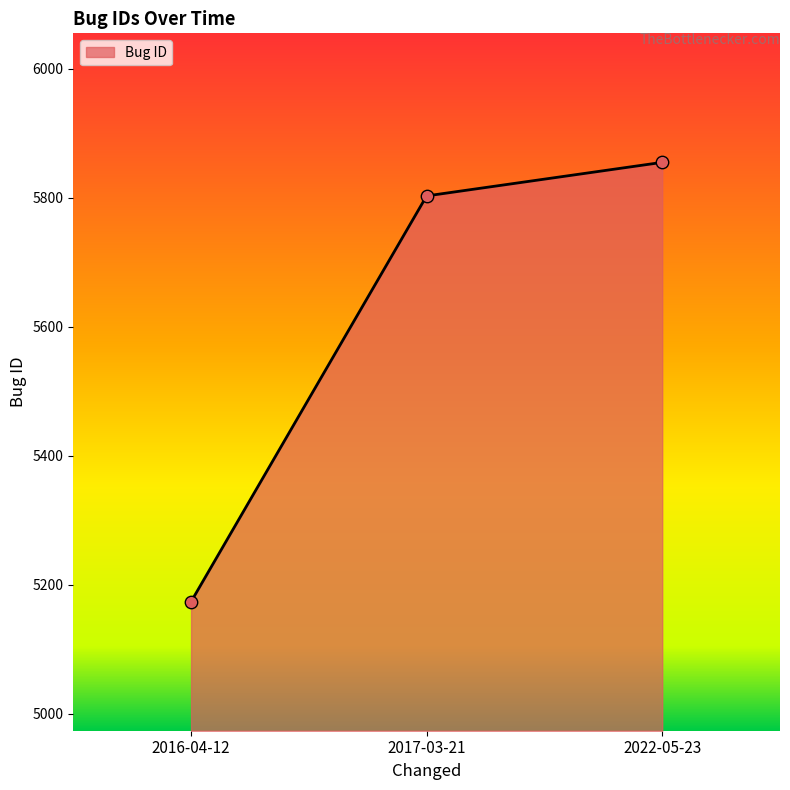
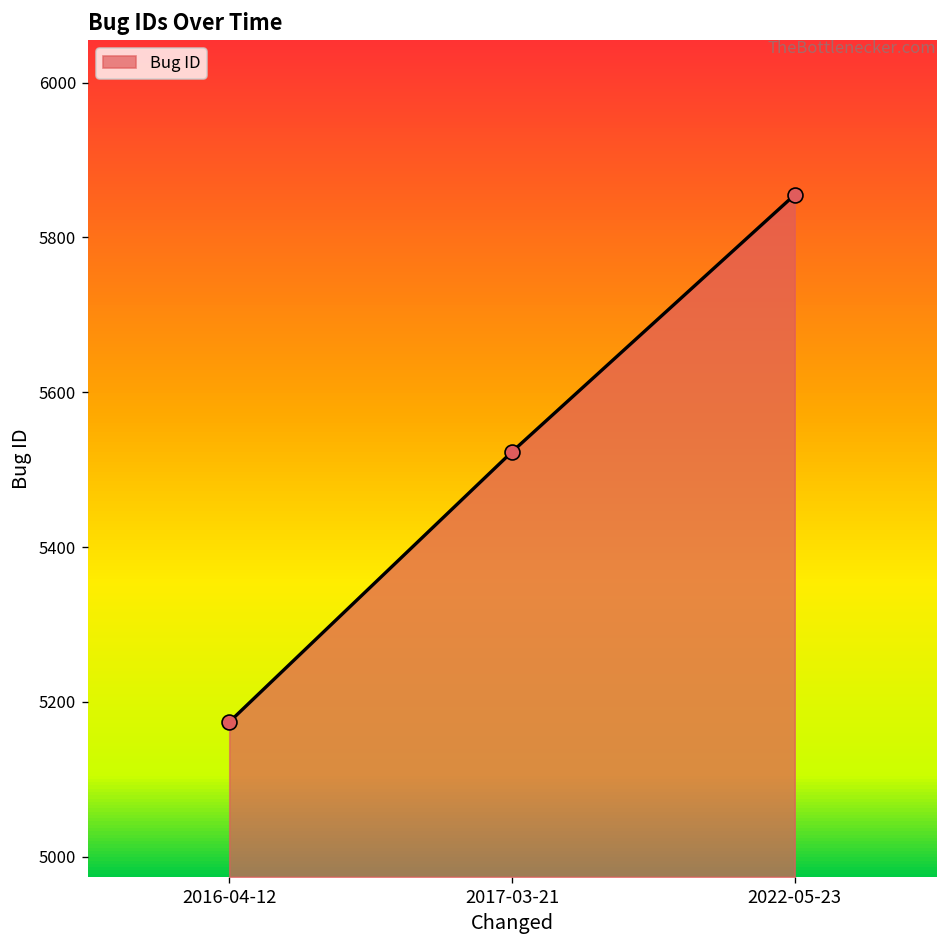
2017-03-21: 5800 -> 5520
